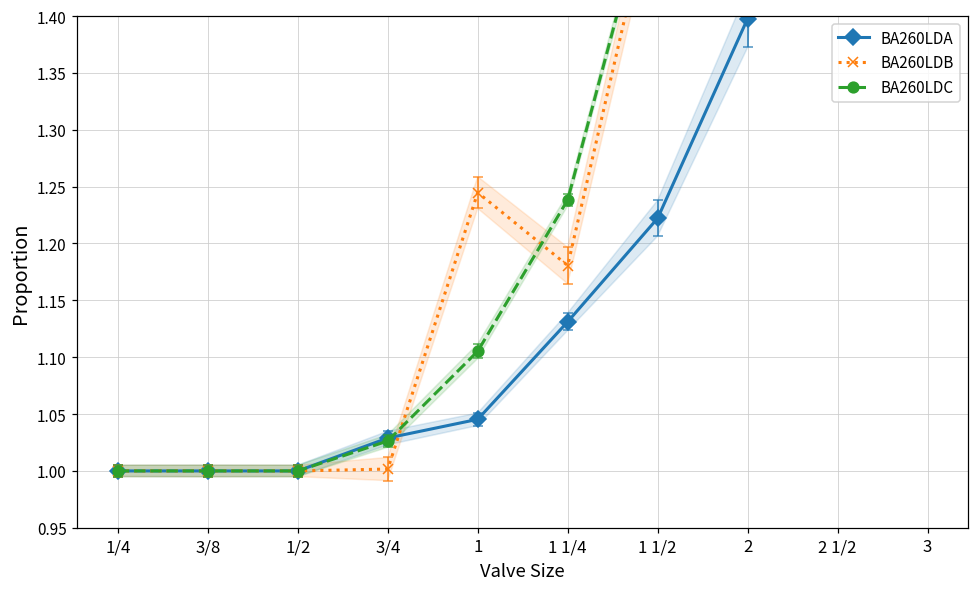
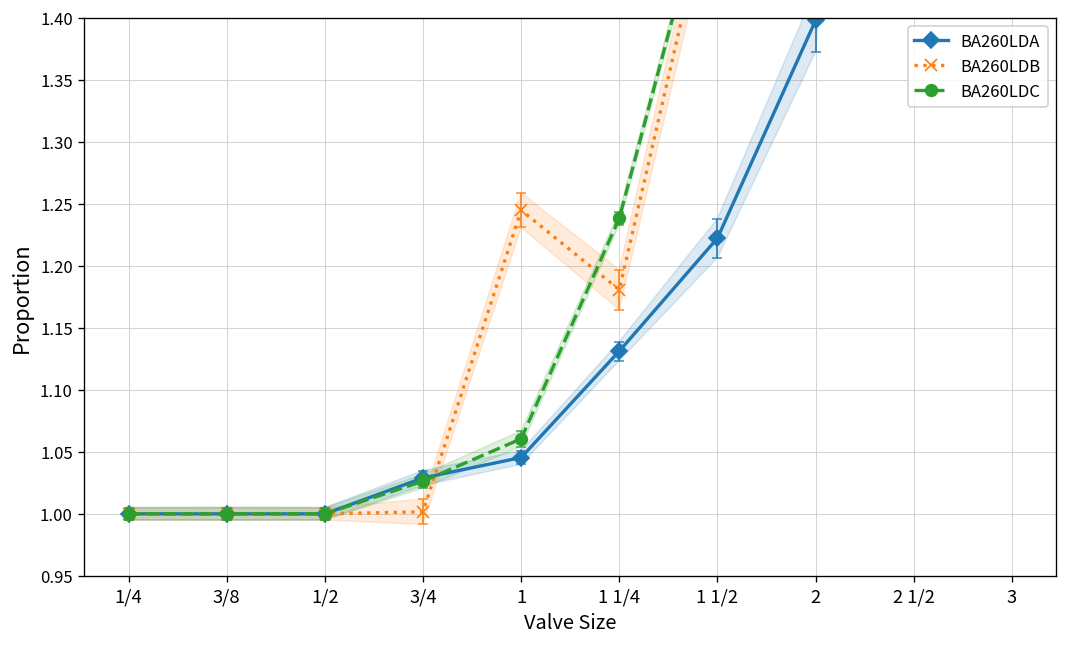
BA260LDC, 1: 1.105 -> 1.060
